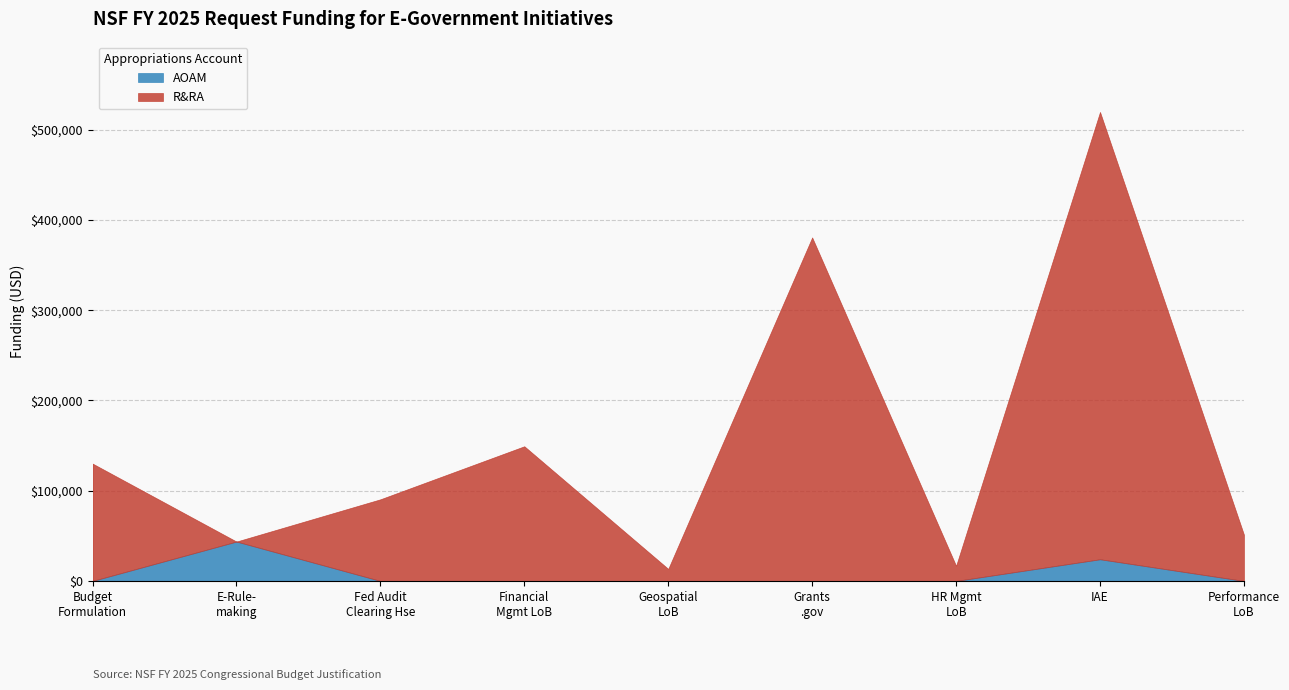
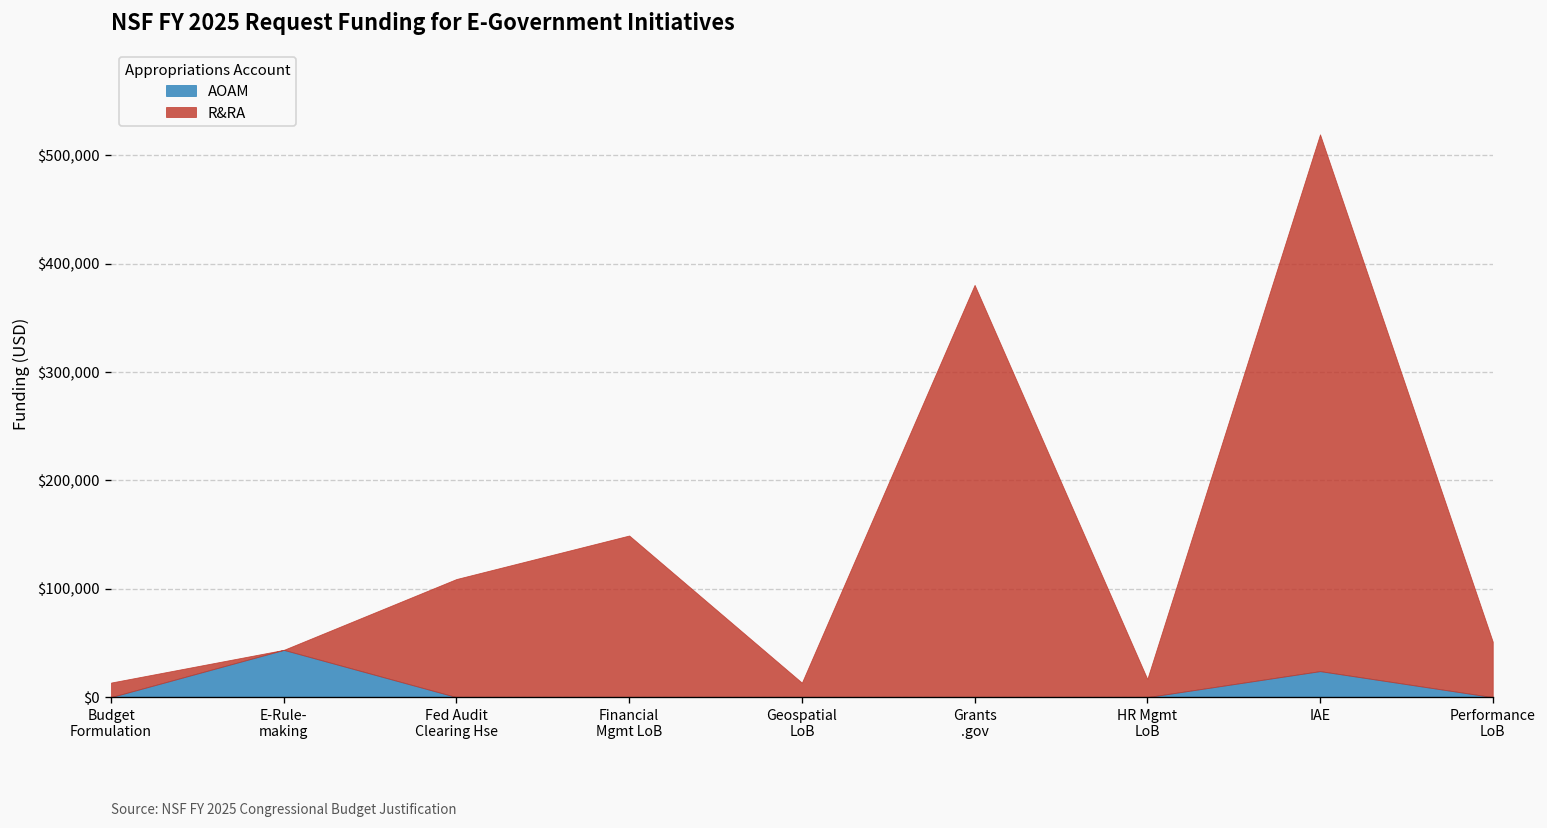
R&RA, Budget Formulation: $130,000 -> $10,000
R&RA, Fed Audit Clearing Hse: $90,000 -> $110,000
